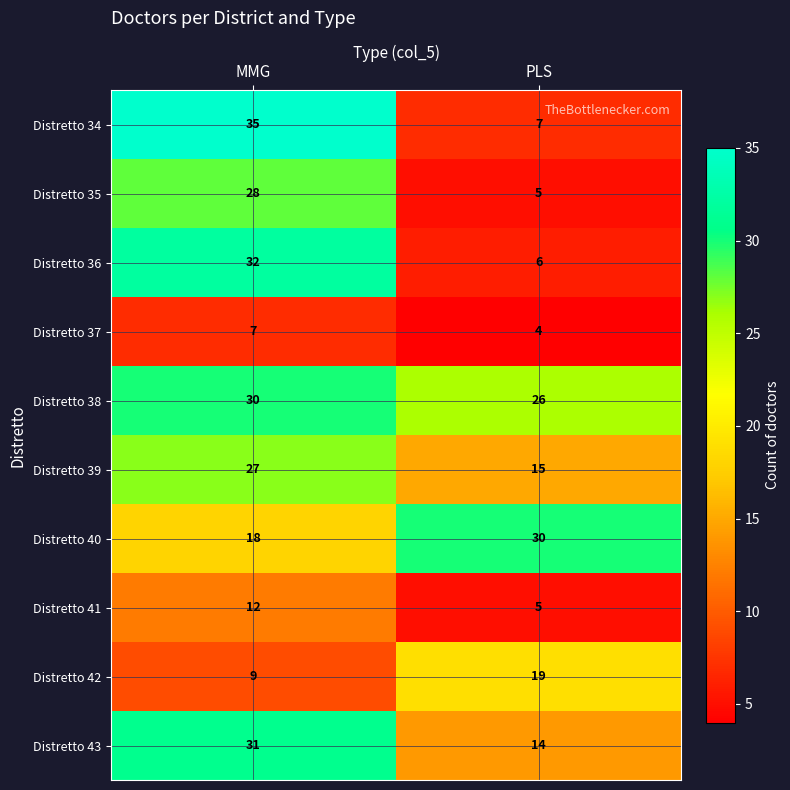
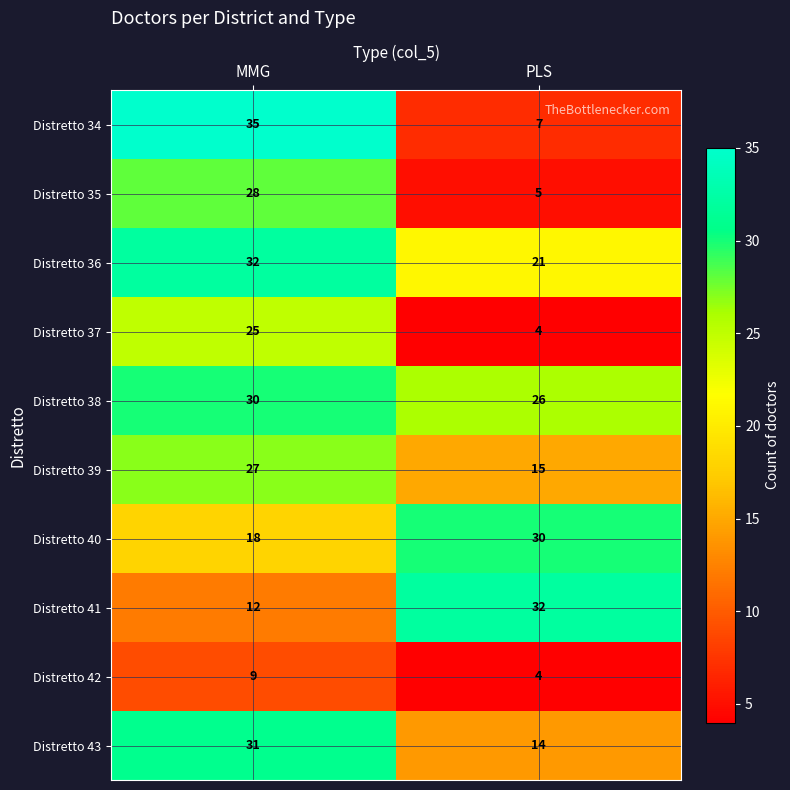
Distretto 36, PLS: 6 -> 21
Distretto 37, MMG: 7 -> 25
Distretto 41, PLS: 5 -> 32
Distretto 42, PLS: 19 -> 4
